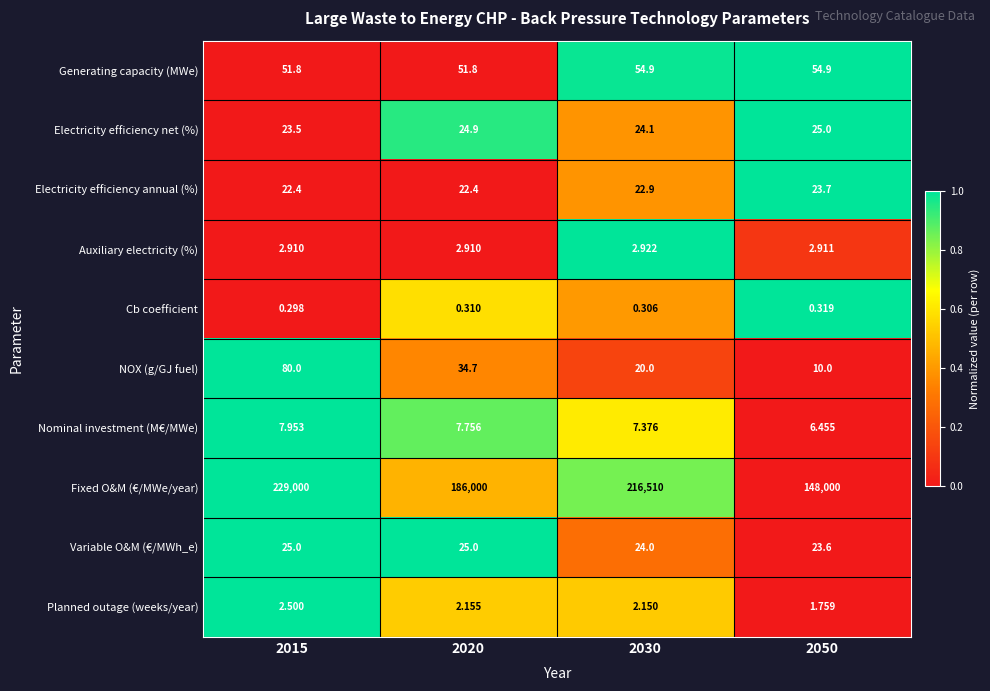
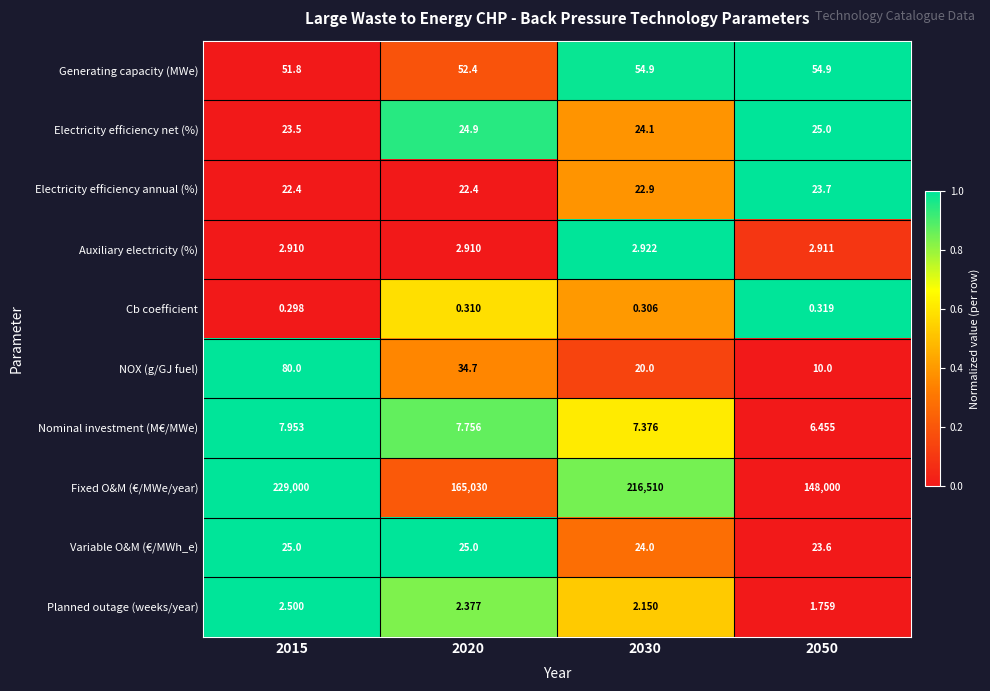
Generating capacity (MWe), 2020: 51.8 -> 52.4
Fixed O&M (€/MWe/year), 2020: 186,000 -> 165,030
Planned outage (weeks/year), 2020: 2.155 -> 2.377
